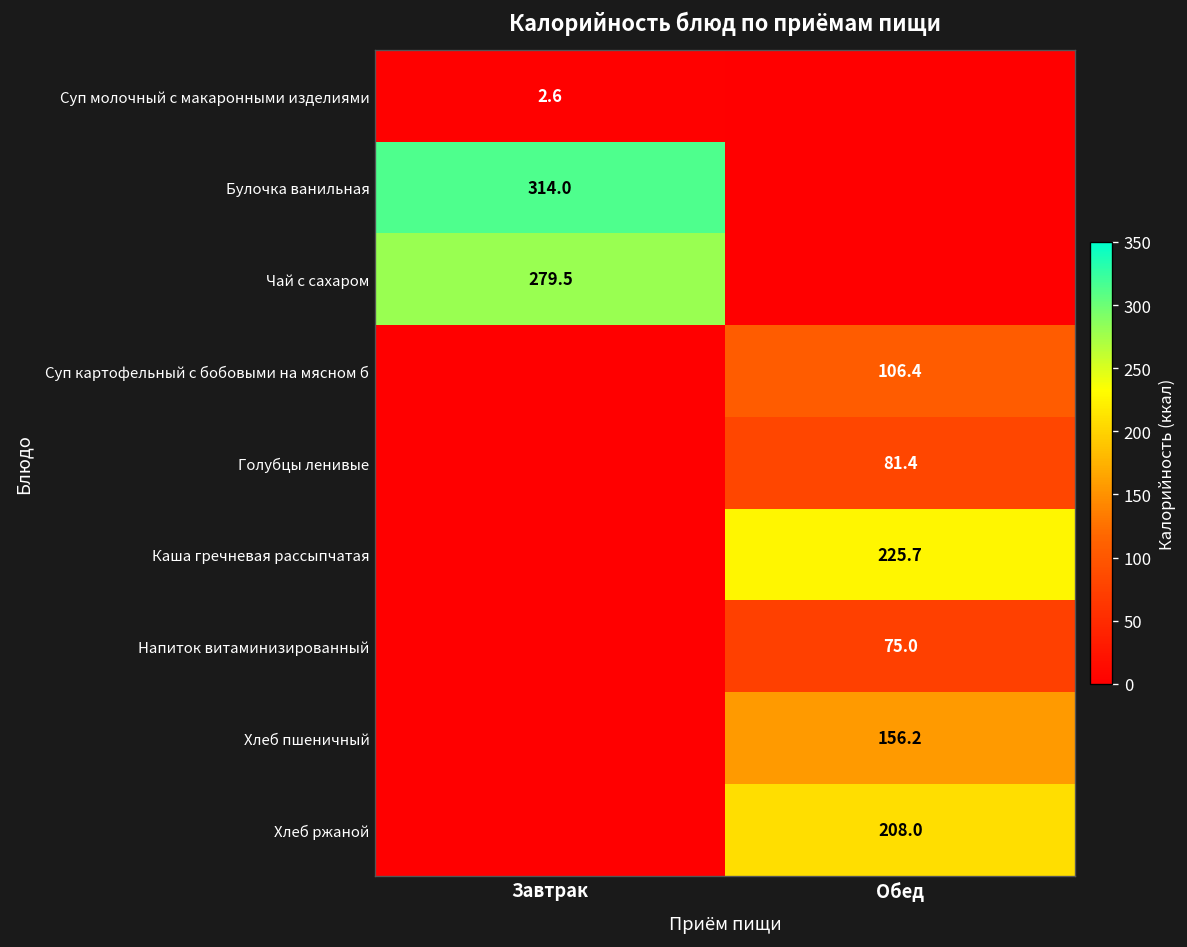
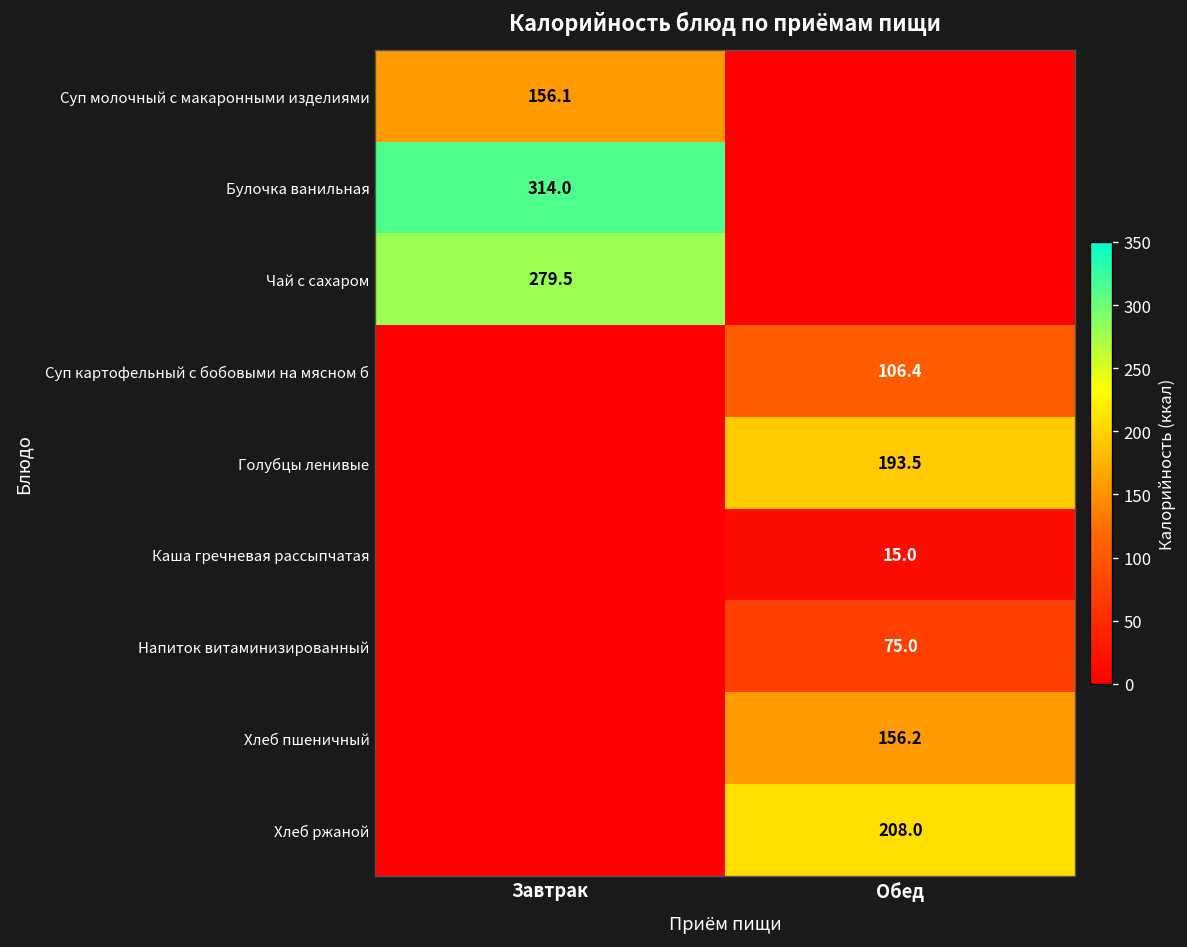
Суп молочный с макаронными изделиями, Завтрак: 2.6 -> 156.1
Голубцы ленивые, Обед: 81.4 -> 193.5
Каша гречневая рассыпчатая, Обед: 225.7 -> 15.0
